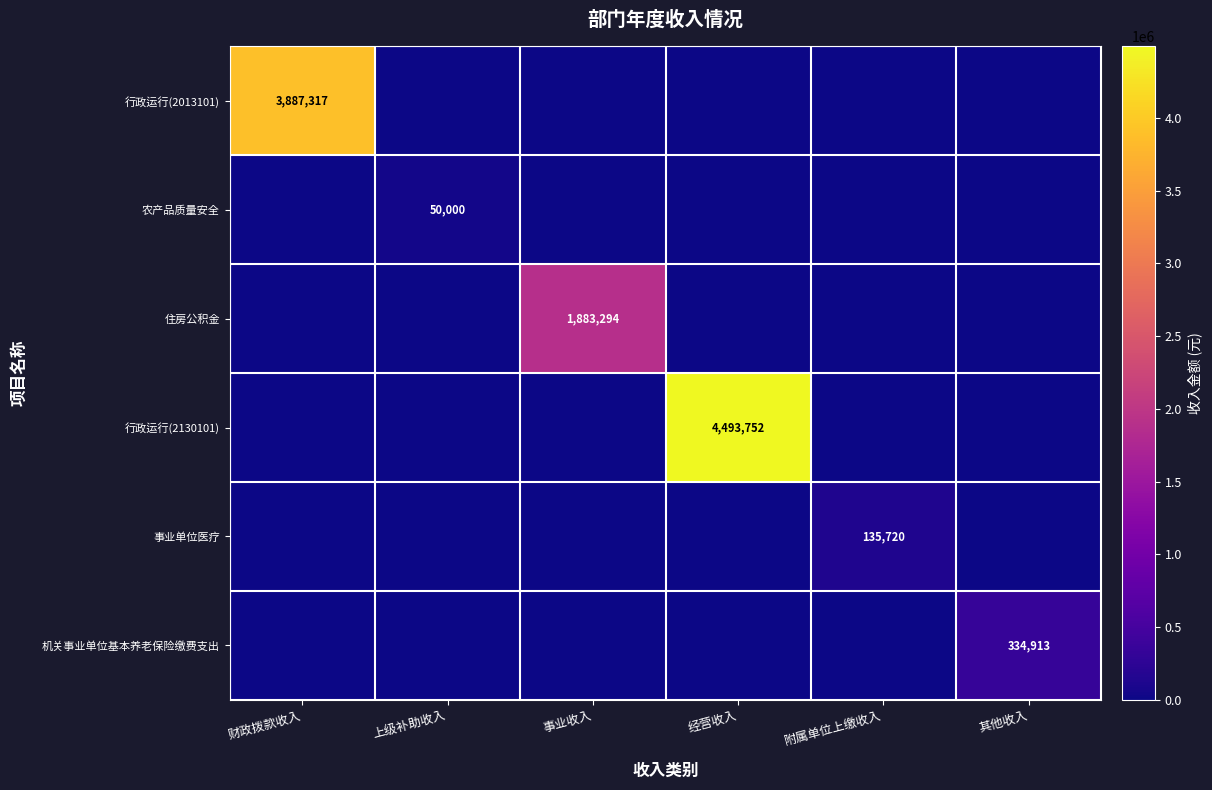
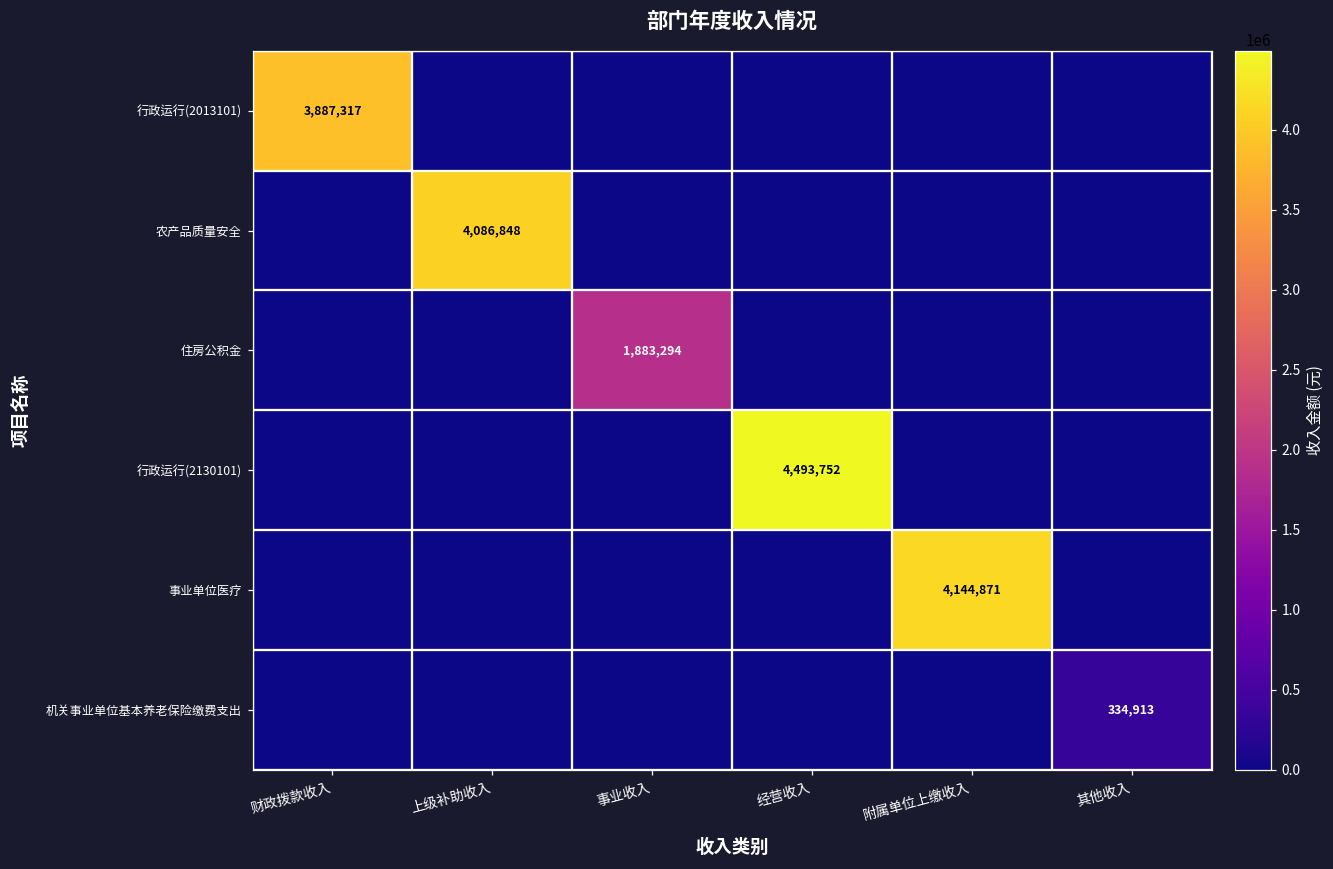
农产品质量安全, 上级补助收入: 50,000 -> 4,086,848
事业单位医疗, 附属单位上缴收入: 135,720 -> 4,144,871
